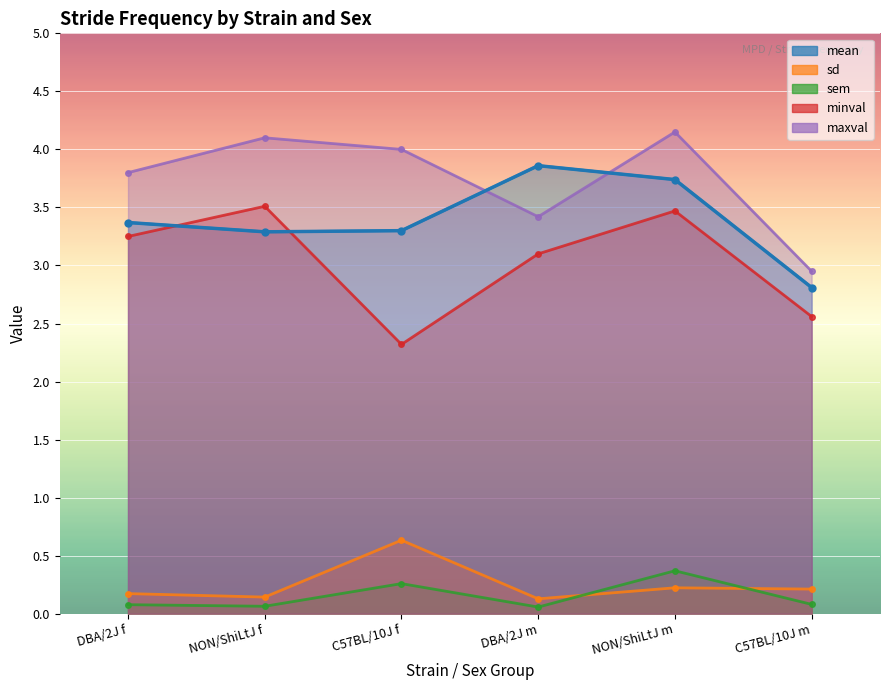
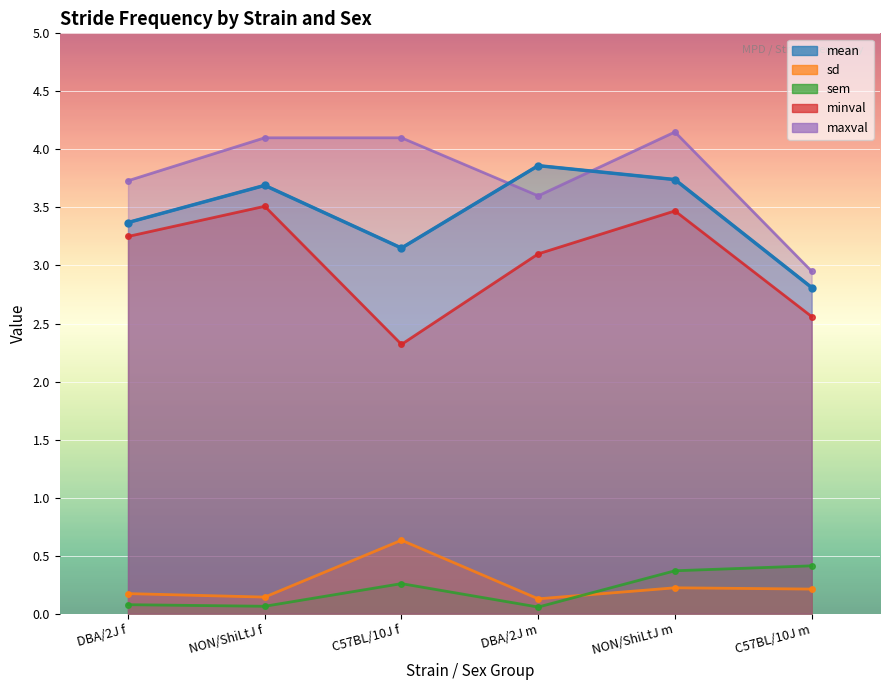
maxval, DBA/2J f: 3.80 -> 3.73
mean, NON/ShiLtJ f: 3.29 -> 3.69
mean, C57BL/10J f: 3.30 -> 3.15
maxval, C57BL/10J f: 4.0 -> 4.1
maxval, DBA/2J m: 3.42 -> 3.60
sem, C57BL/10J m: 0.08 -> 0.41
